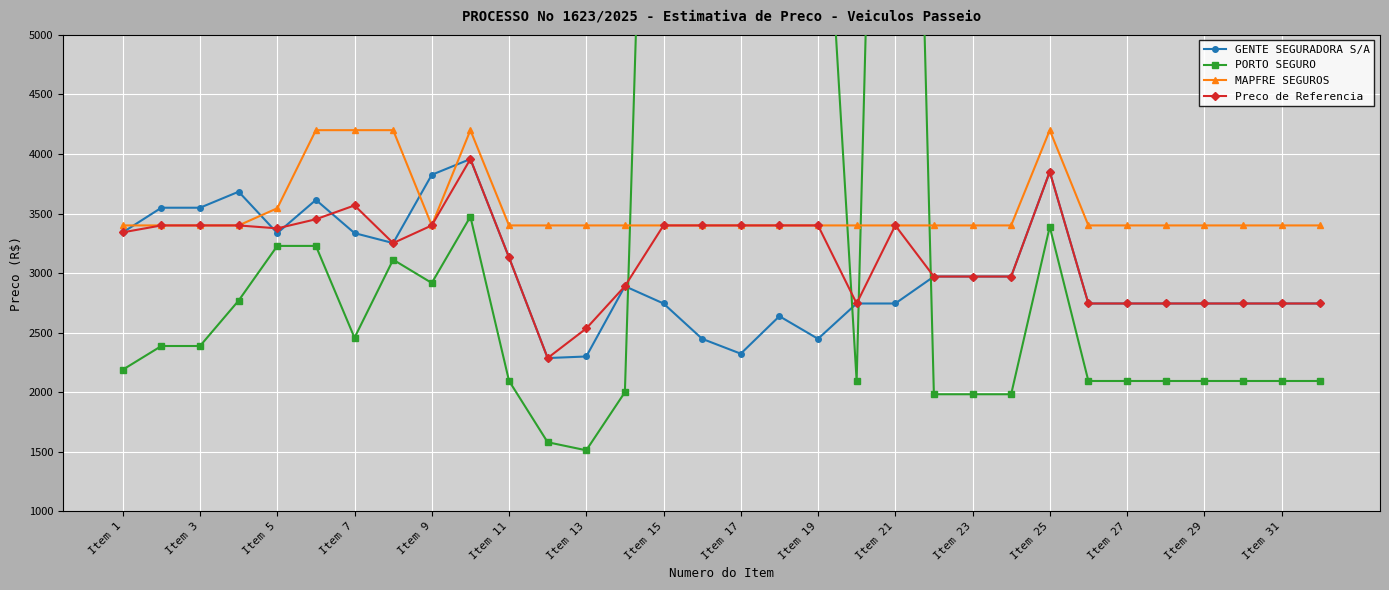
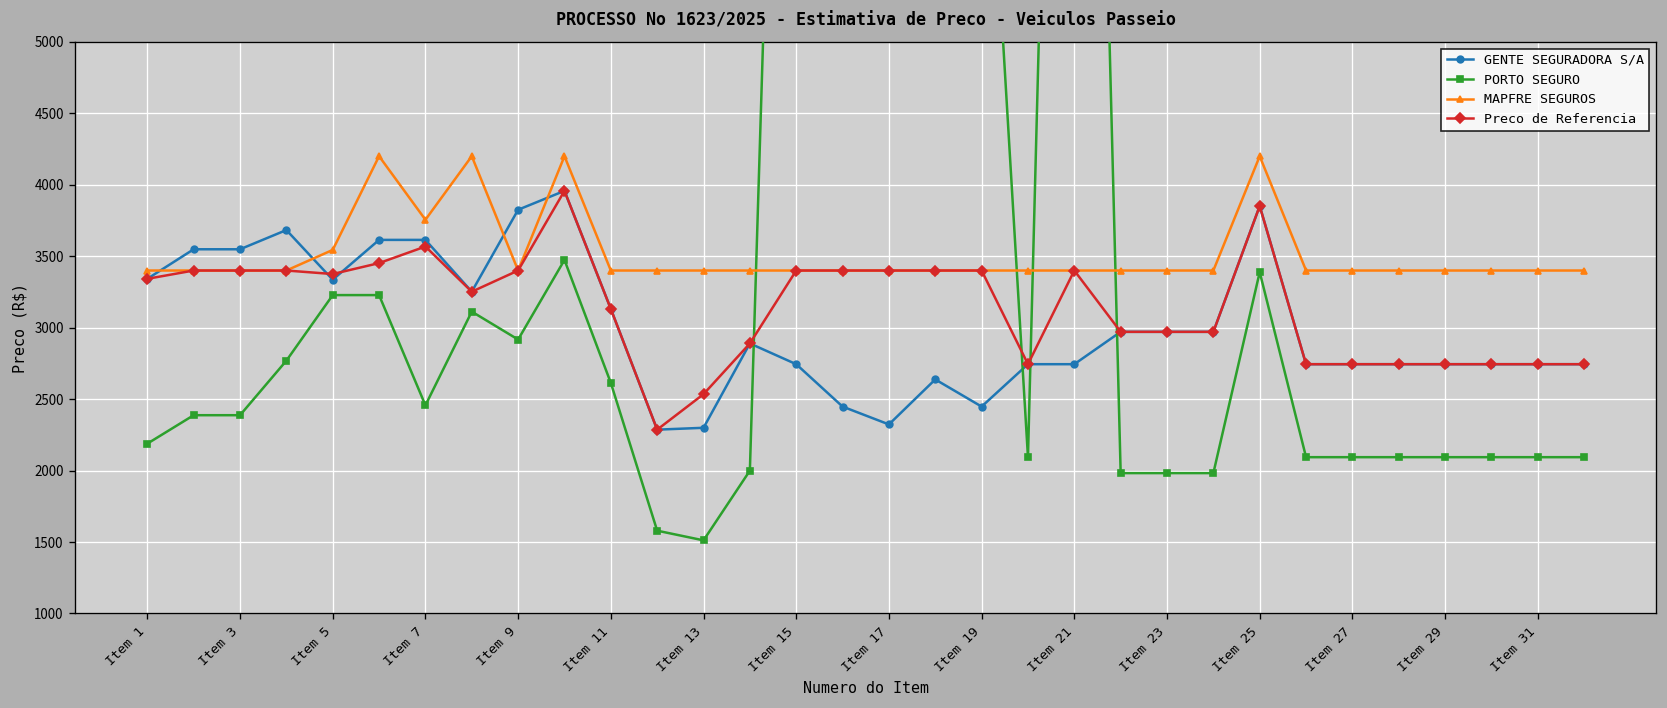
GENTE SEGURADORA S/A, Item 7: 3340 -> 3610
MAPFRE SEGUROS, Item 7: 4200 -> 3760
PORTO SEGURO, Item 11: 2100 -> 2610
